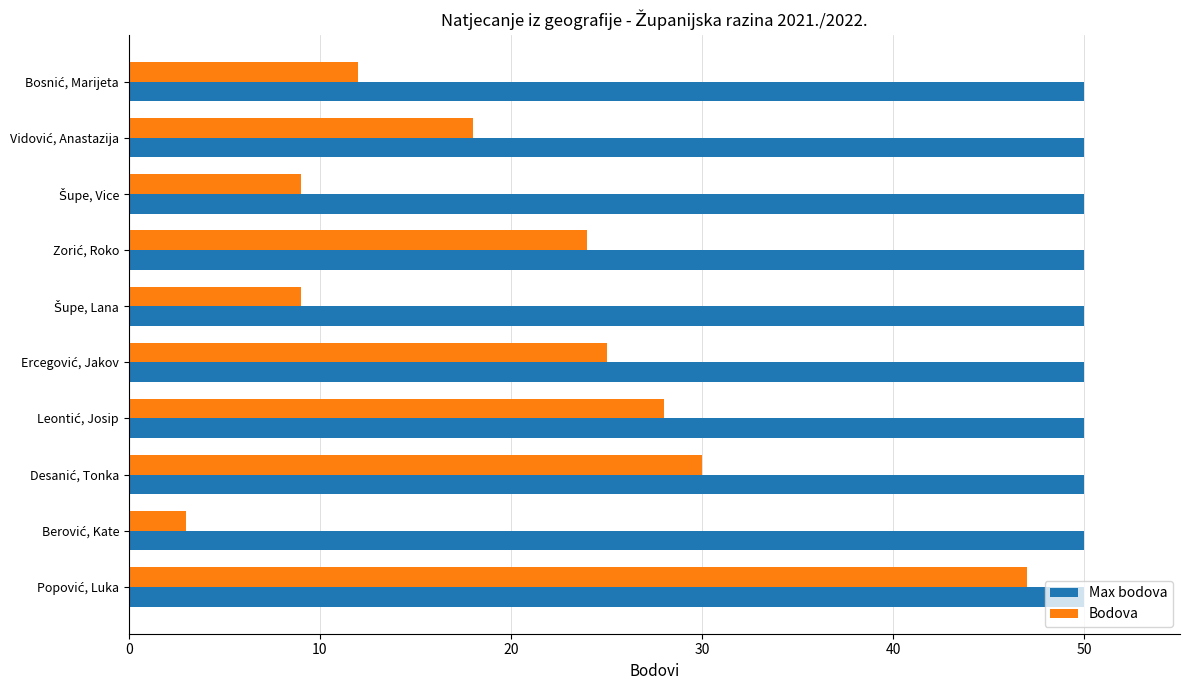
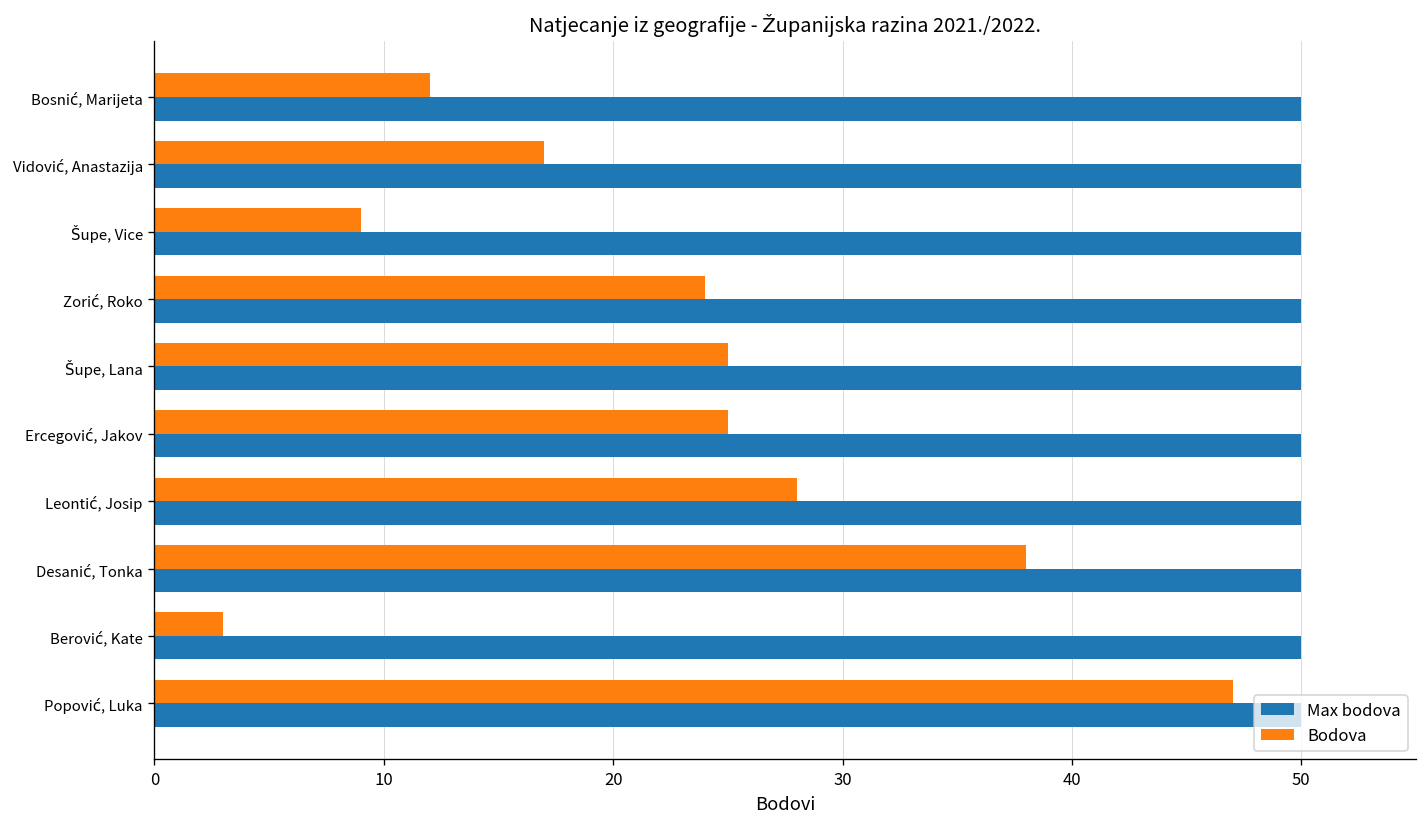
Bodova, Vidović, Anastazija: 18 -> 17
Bodova, Šupe, Lana: 9 -> 25
Bodova, Desanić, Tonka: 30 -> 38
